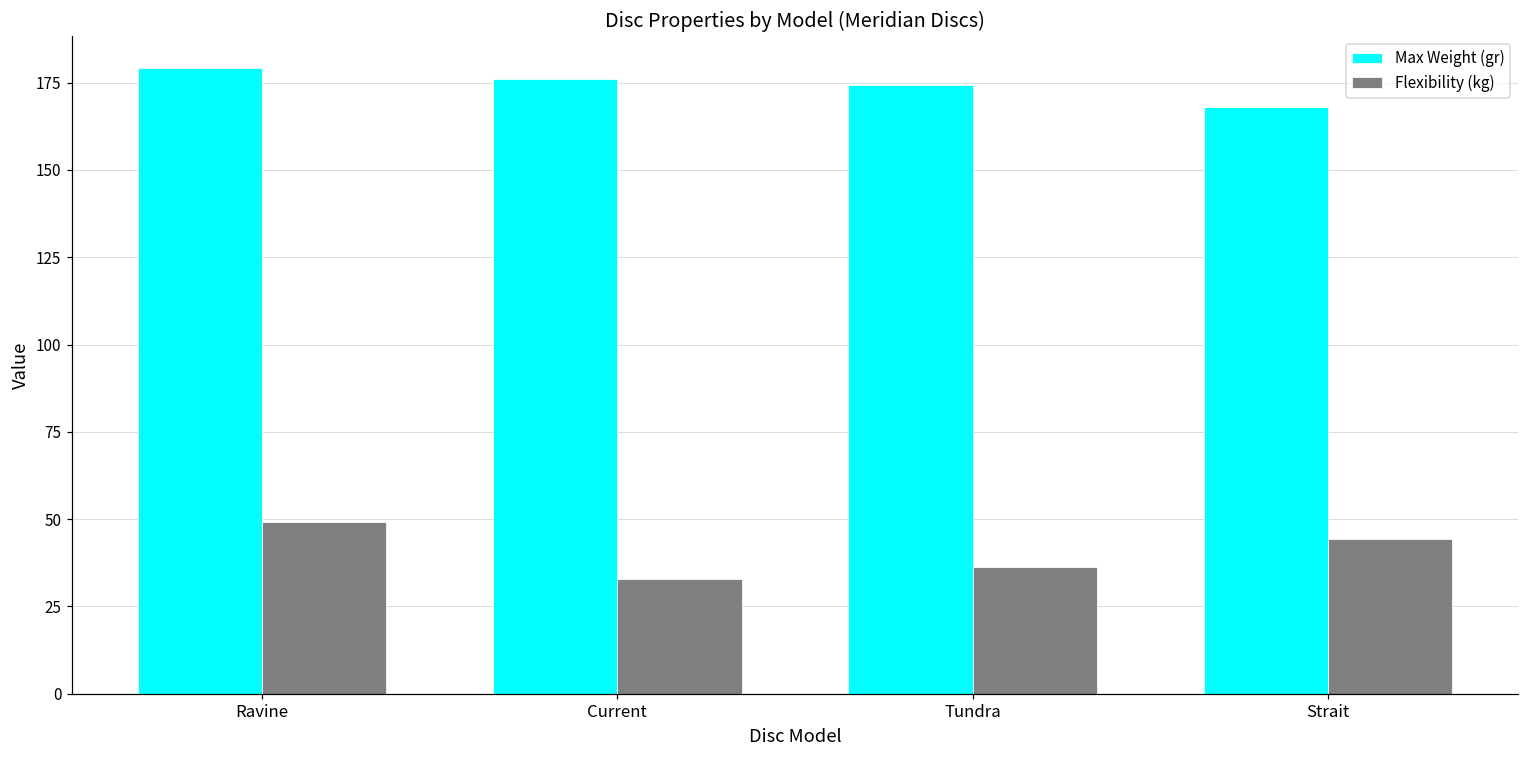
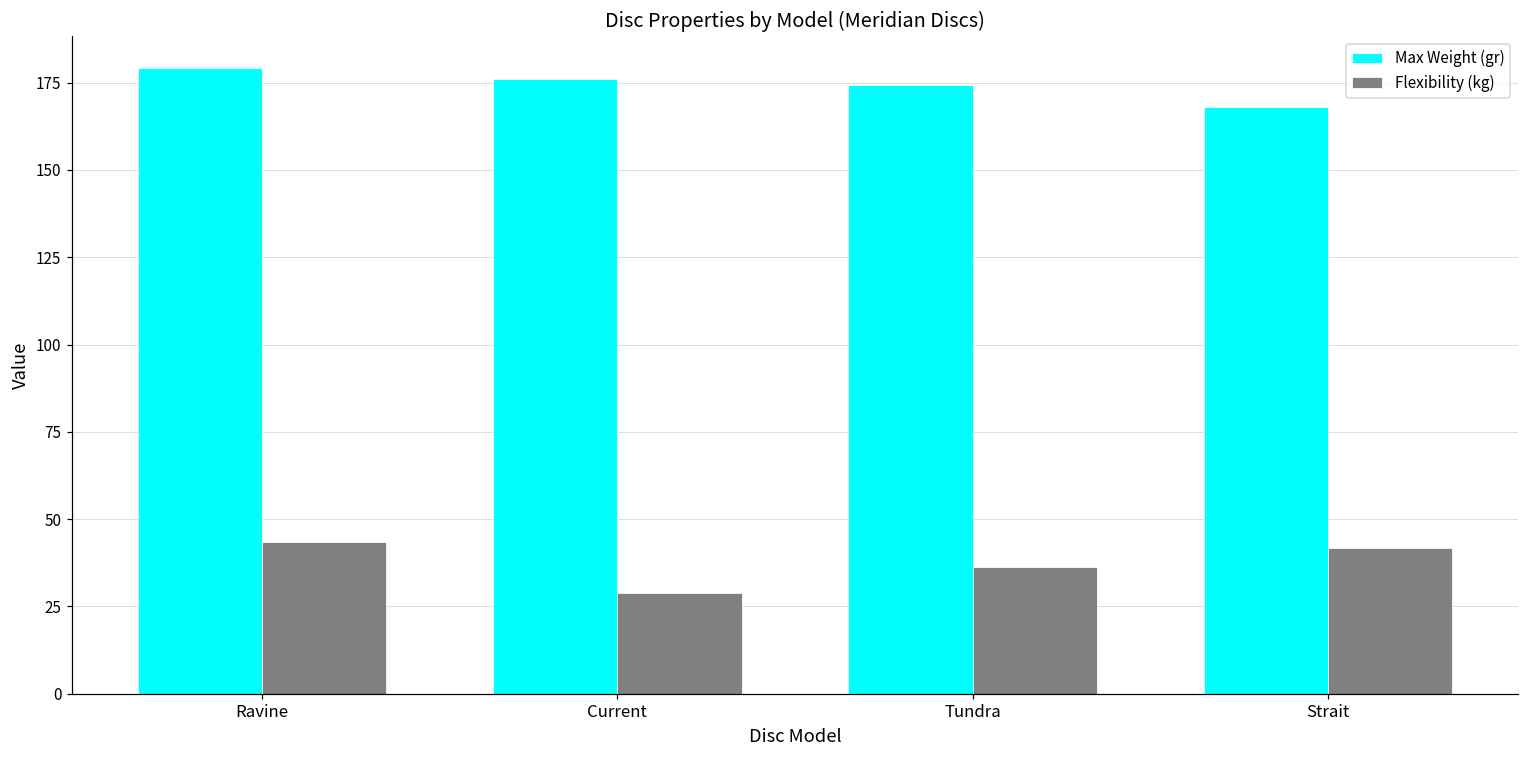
Flexibility (kg), Ravine: 49 -> 44
Flexibility (kg), Current: 33 -> 29
Flexibility (kg), Strait: 44 -> 42
